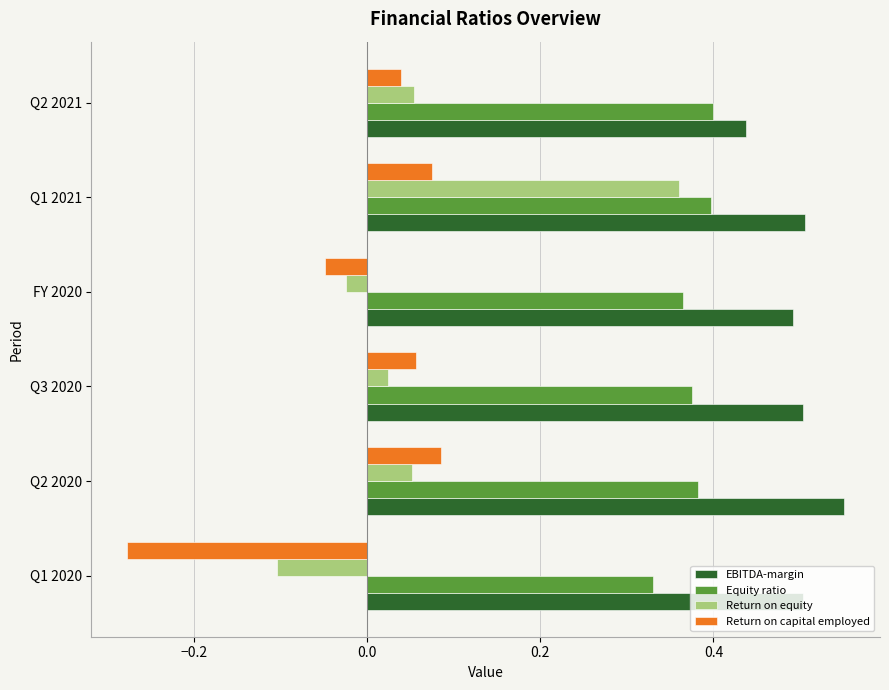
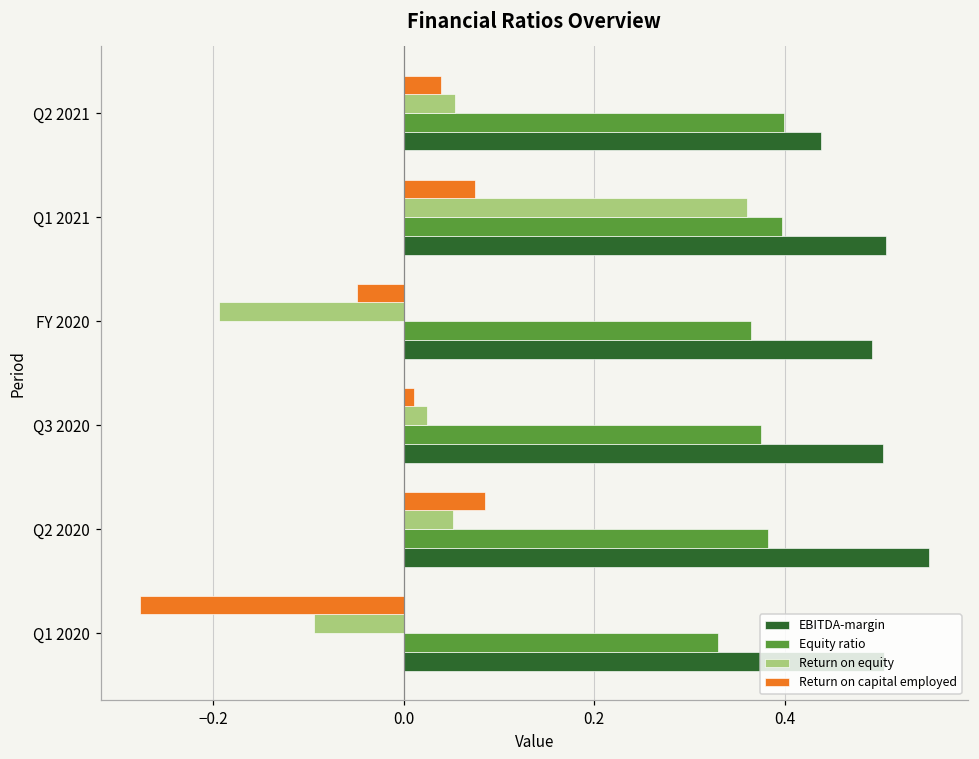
Return on equity, FY 2020: -0.02 -> -0.19
Return on capital employed, Q3 2020: 0.06 -> 0.01
Return on equity, Q1 2020: -0.10 -> -0.09
